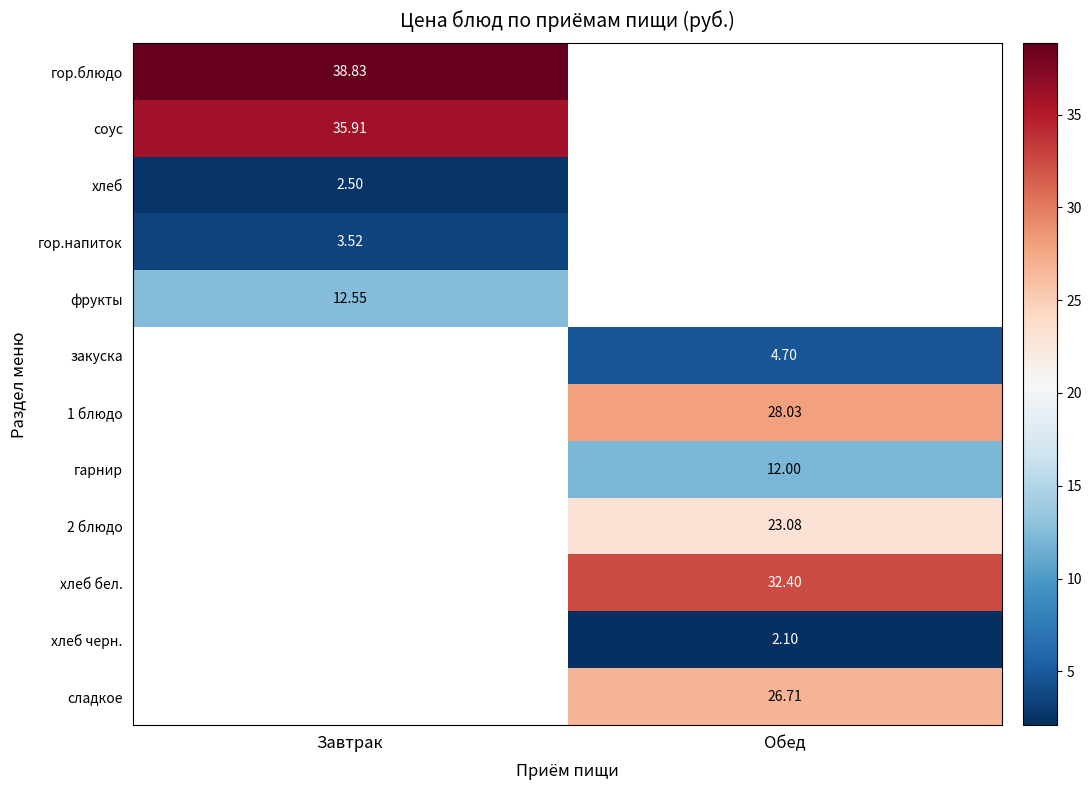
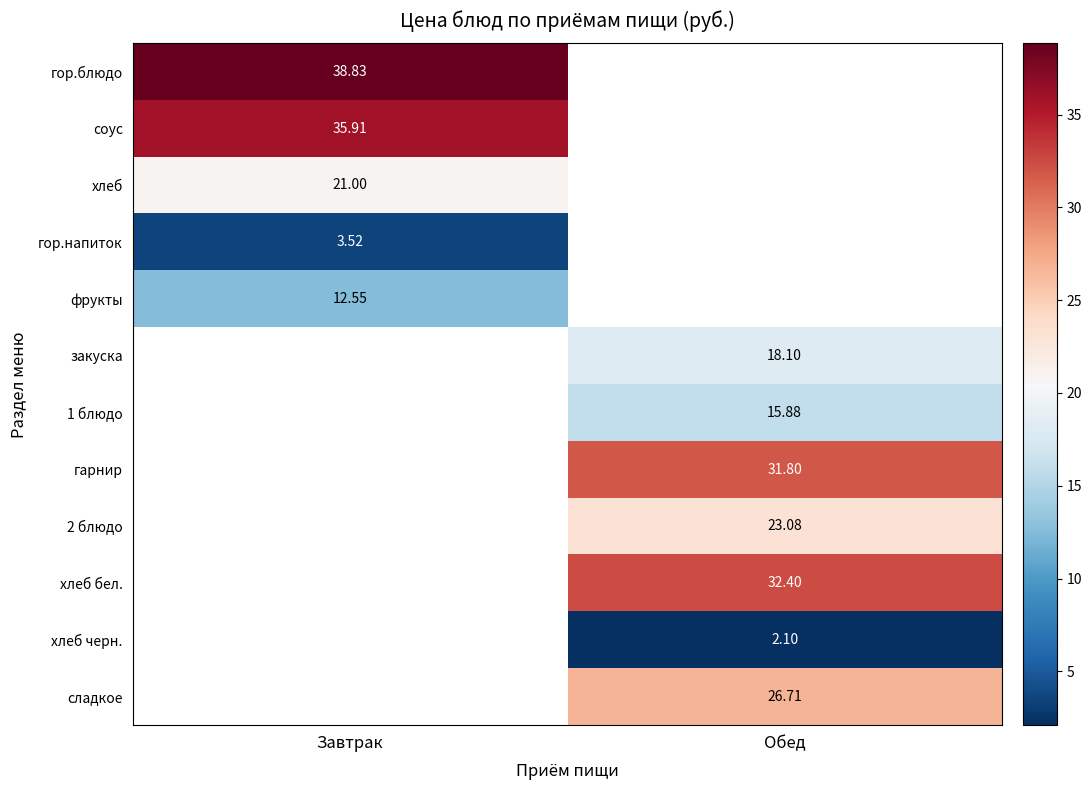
хлеб, Завтрак: 2.50 -> 21.00
закуска, Обед: 4.70 -> 18.10
1 блюдо, Обед: 28.03 -> 15.88
гарнир, Обед: 12.00 -> 31.80
